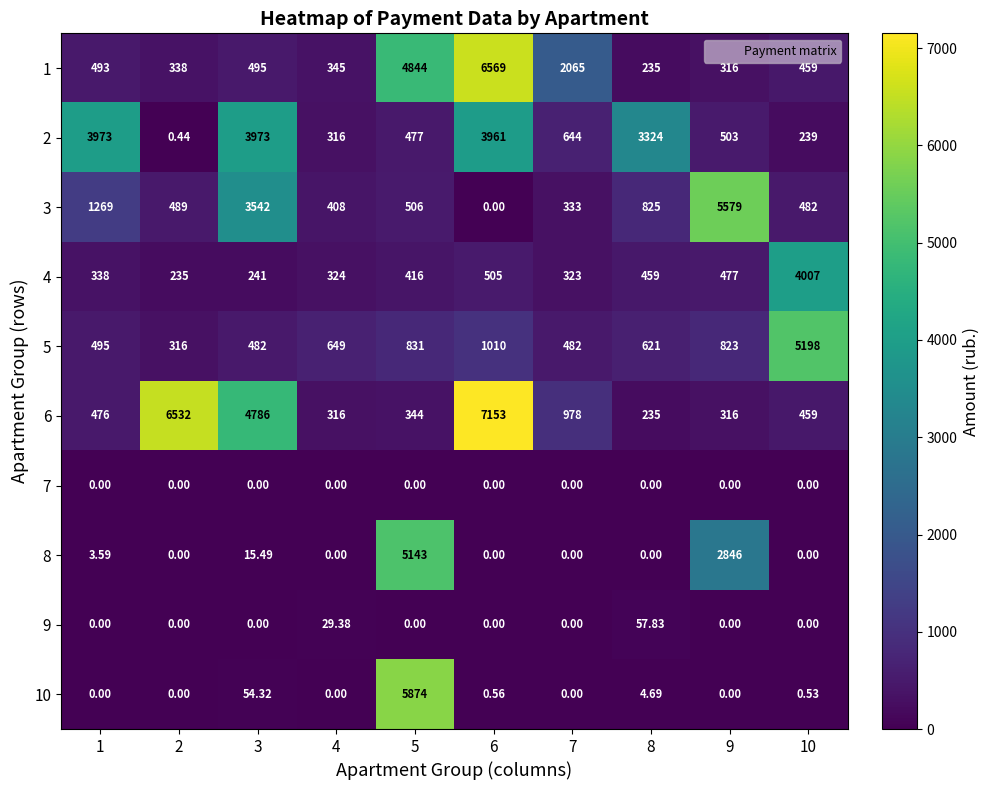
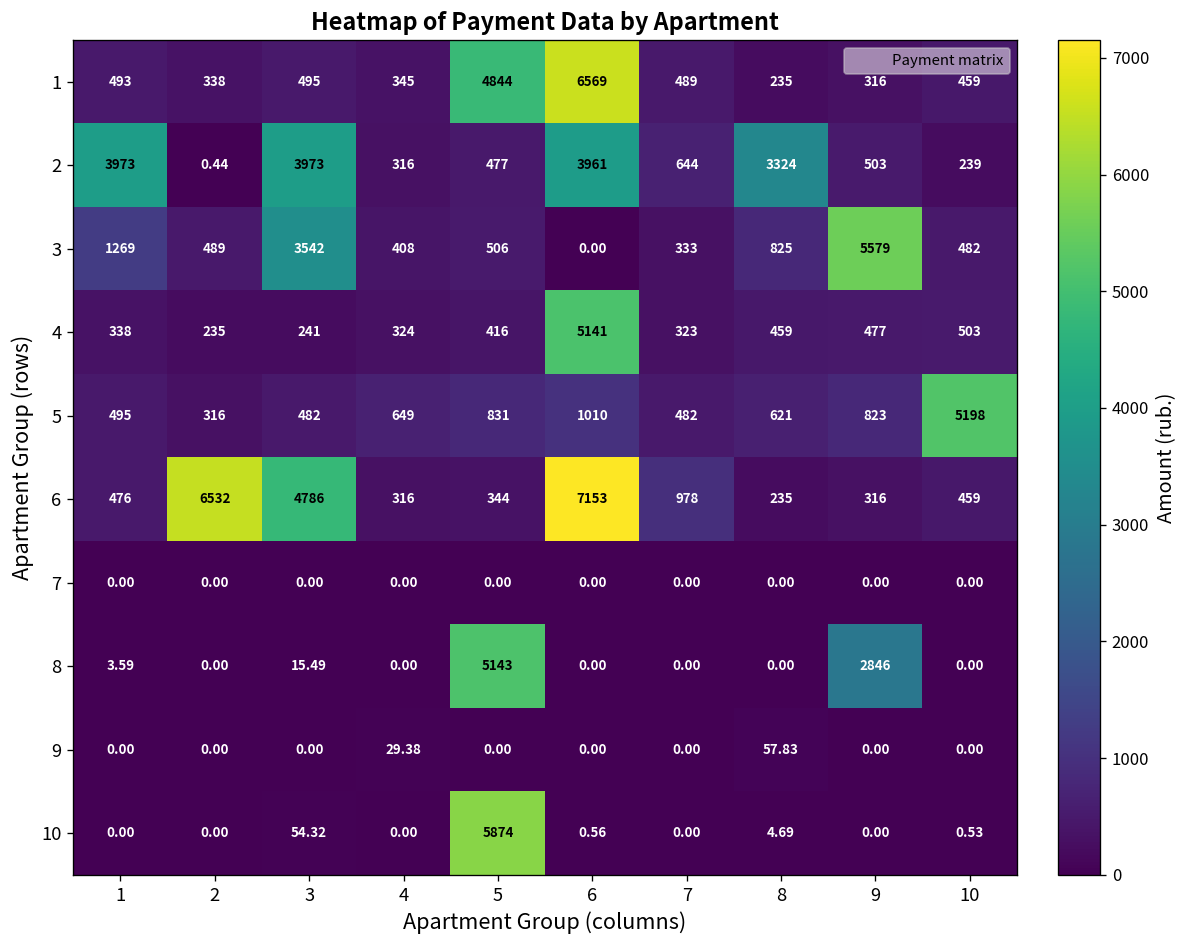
1, 7: 2065 -> 489
4, 6: 505 -> 5141
4, 10: 4007 -> 503
